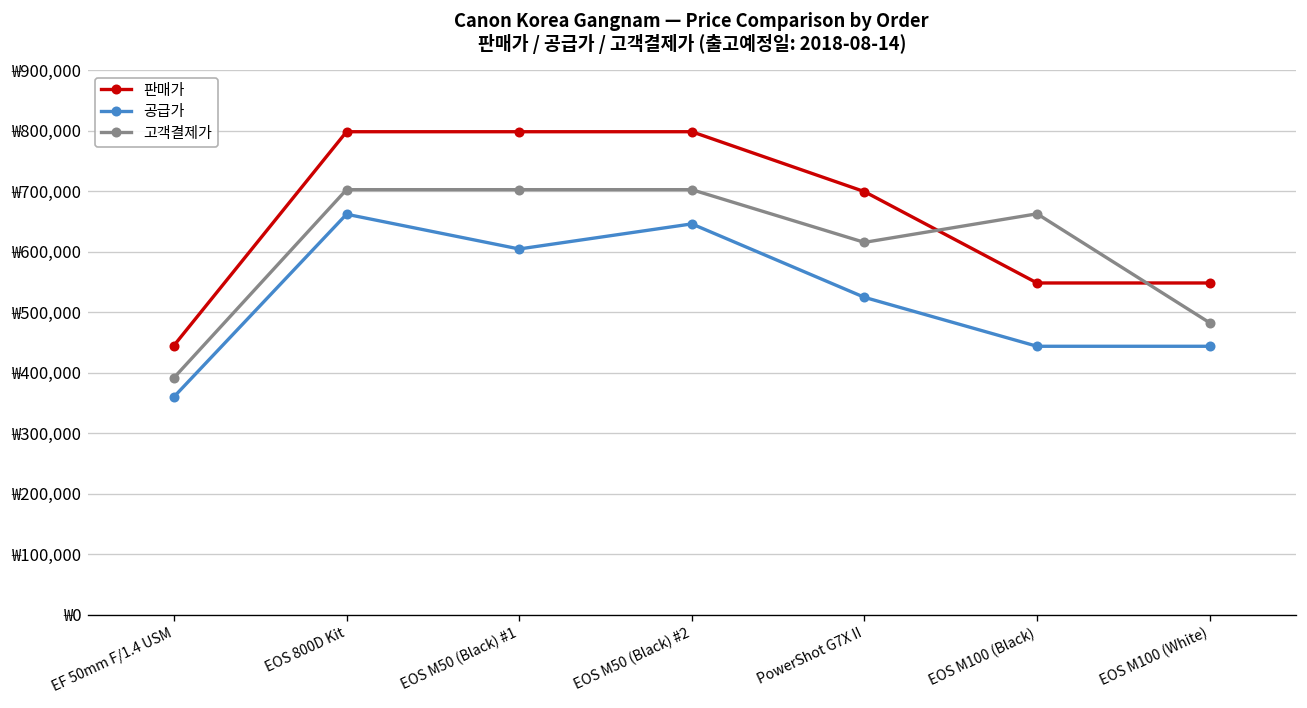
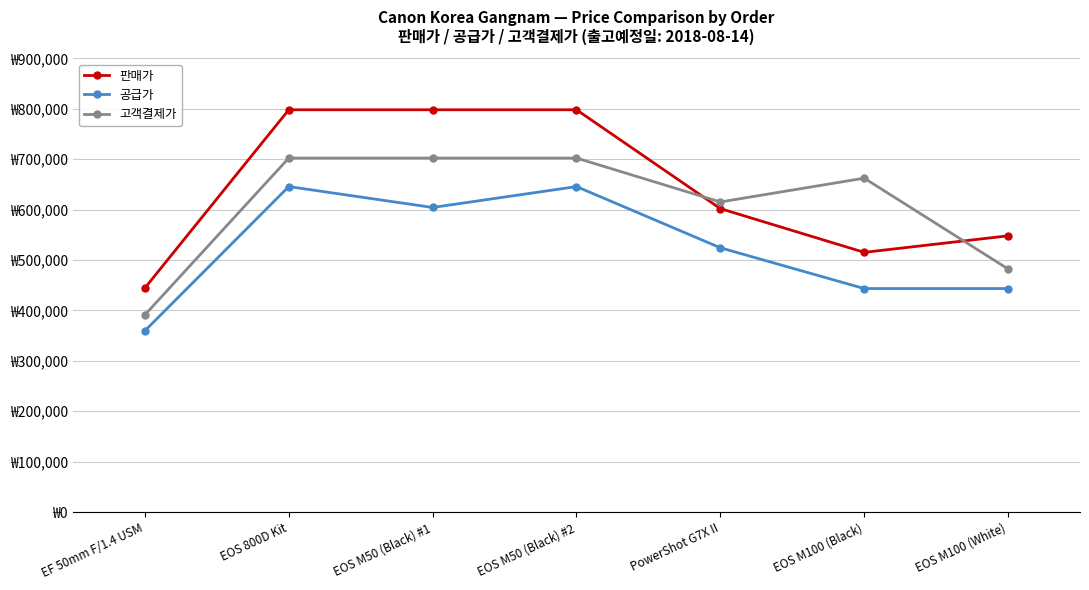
공급가, EOS 800D Kit: ₩660,000 -> ₩650,000
판매가, PowerShot G7X II: ₩700,000 -> ₩600,000
판매가, EOS M100 (Black): ₩550,000 -> ₩520,000
